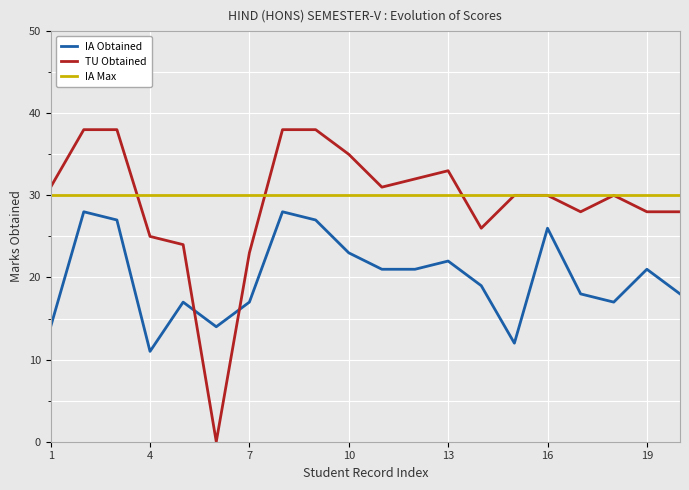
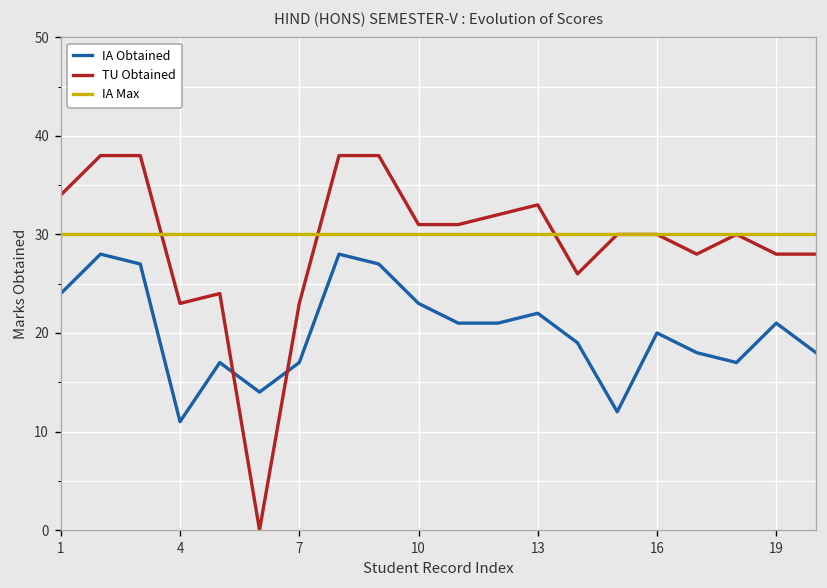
IA Obtained, 1: 14 -> 24
TU Obtained, 1: 31 -> 34
TU Obtained, 4: 25 -> 23
TU Obtained, 10: 35 -> 31
IA Obtained, 16: 26 -> 20
